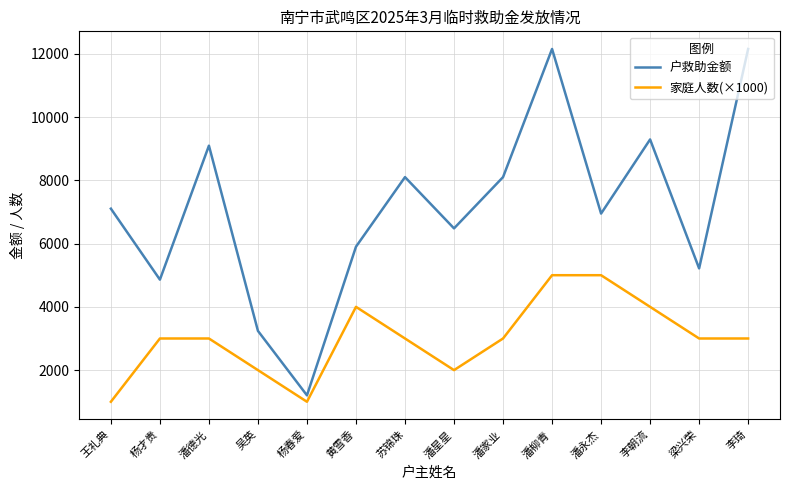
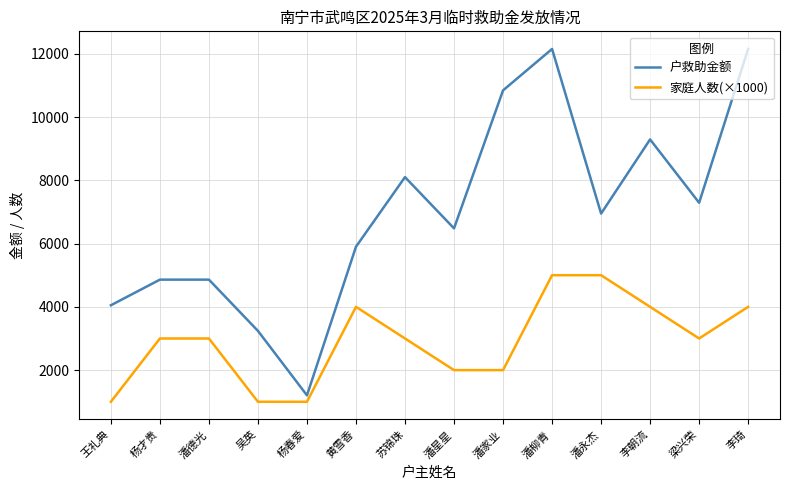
户救助金额, 王礼典: 7100 -> 4100
户救助金额, 潘德光: 9100 -> 4900
家庭人数(×1000), 吴英: 2000 -> 1000
户救助金额, 潘家业: 8100 -> 10800
家庭人数(×1000), 潘家业: 3000 -> 2000
户救助金额, 梁兴荣: 5200 -> 7300
家庭人数(×1000), 李琦: 3000 -> 4000
